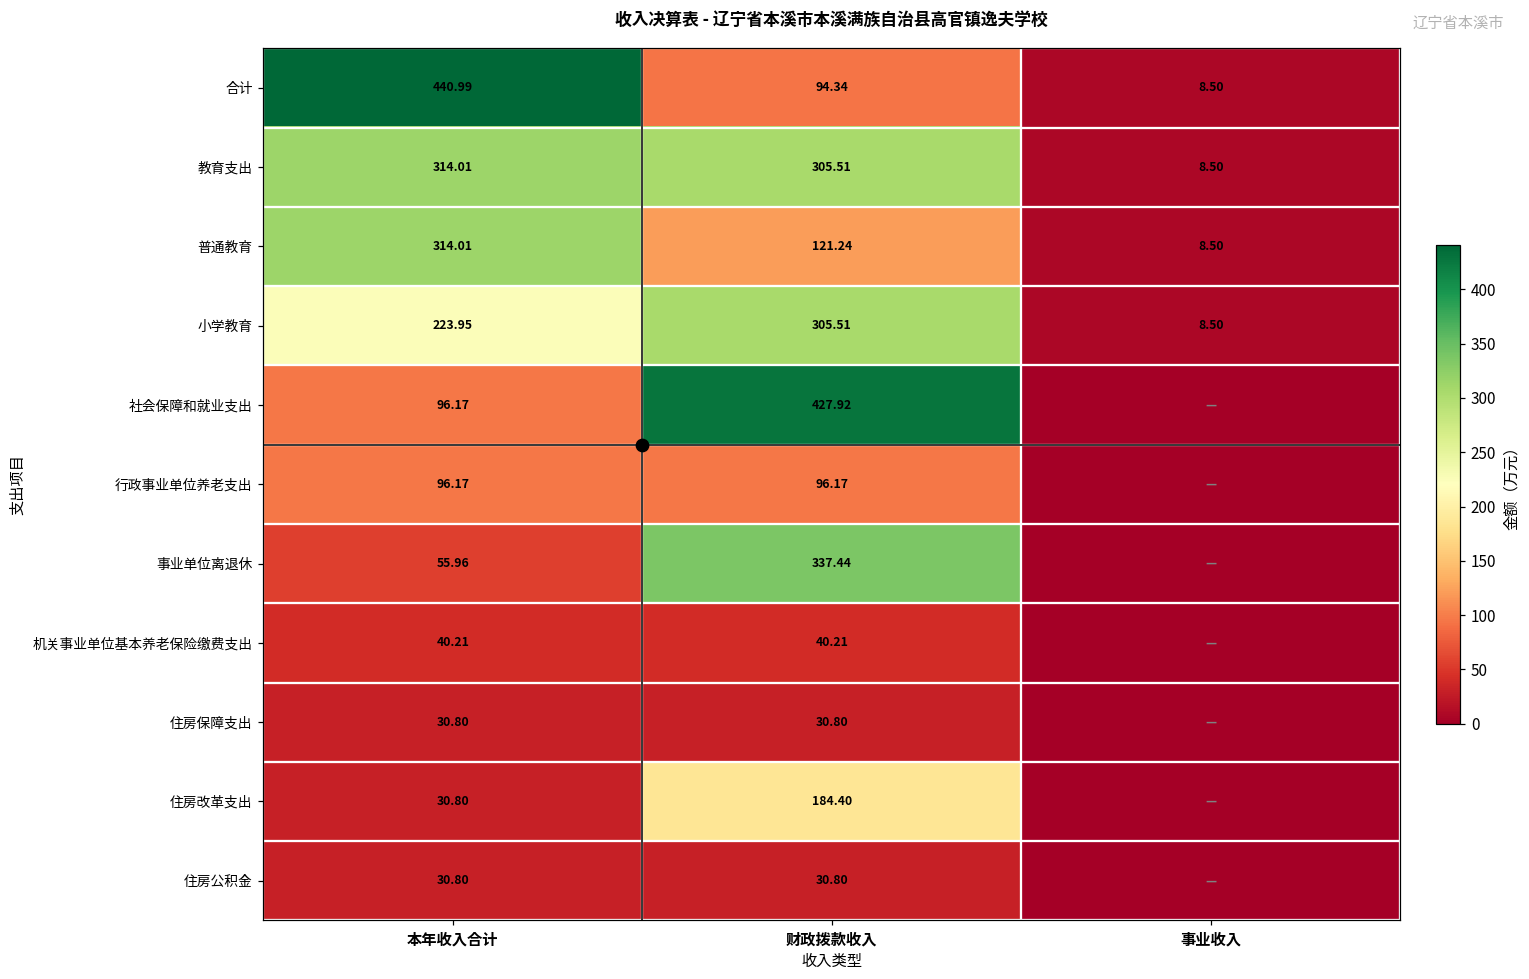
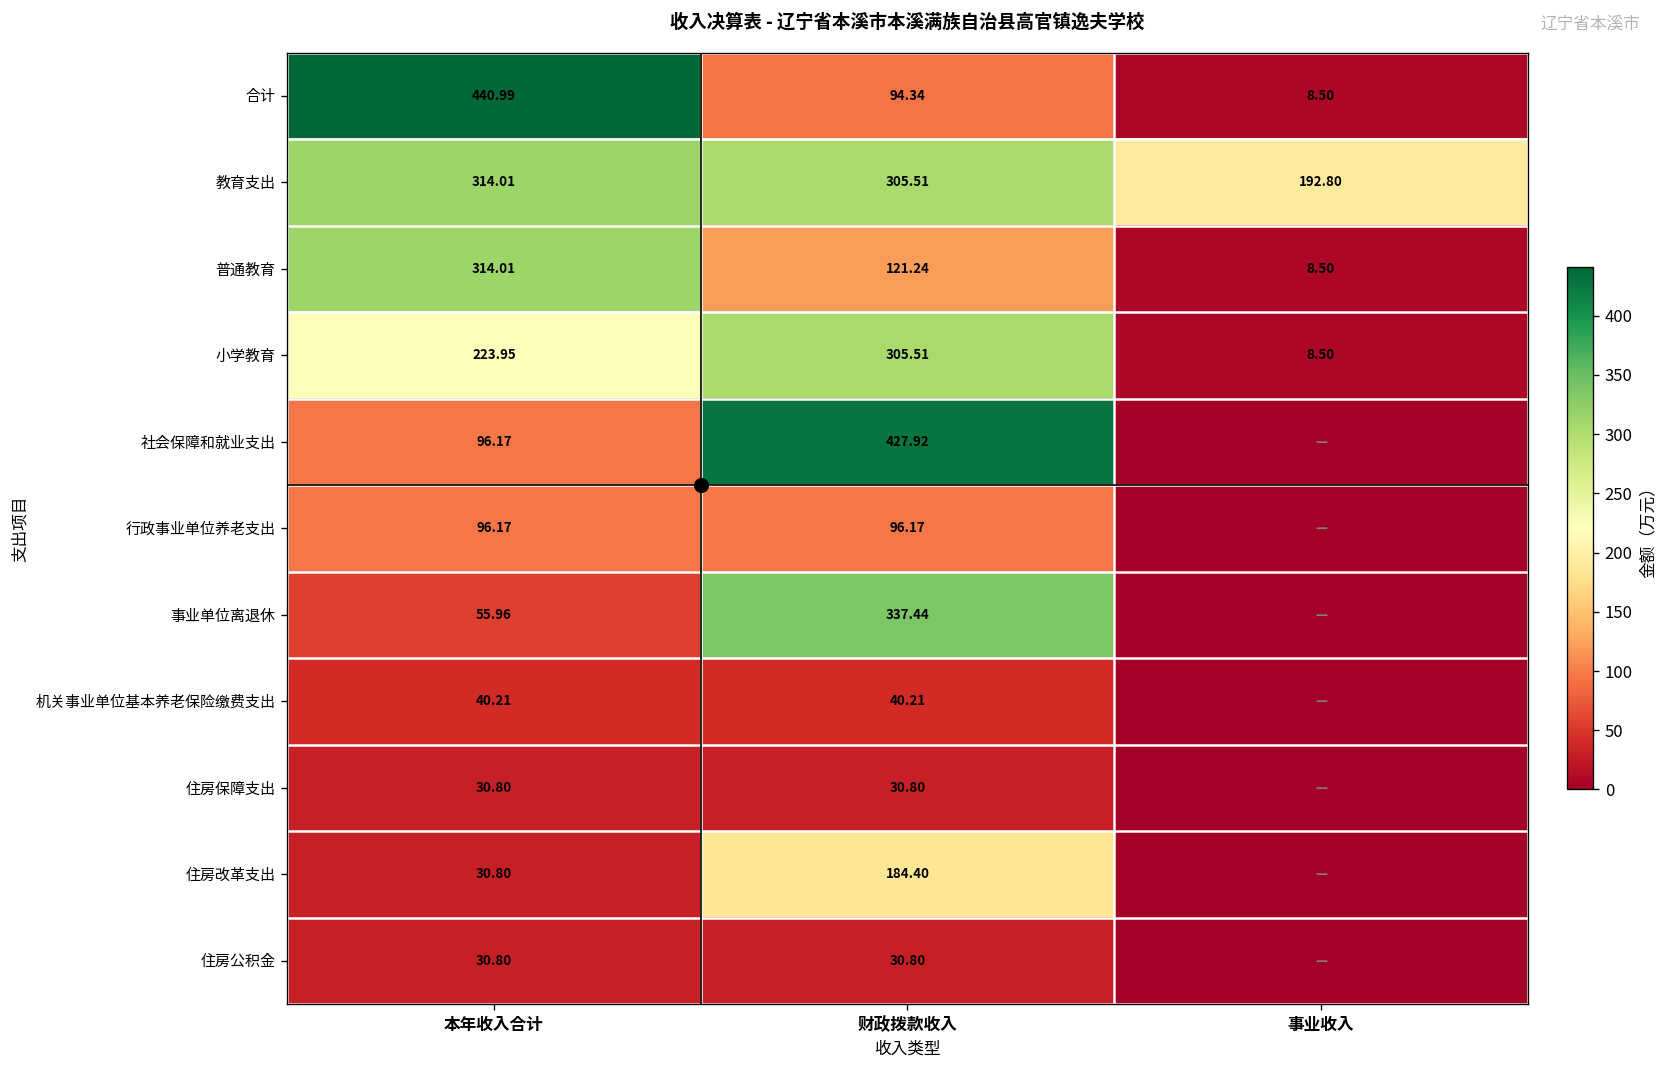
教育支出, 事业收入: 8.50 -> 192.80
